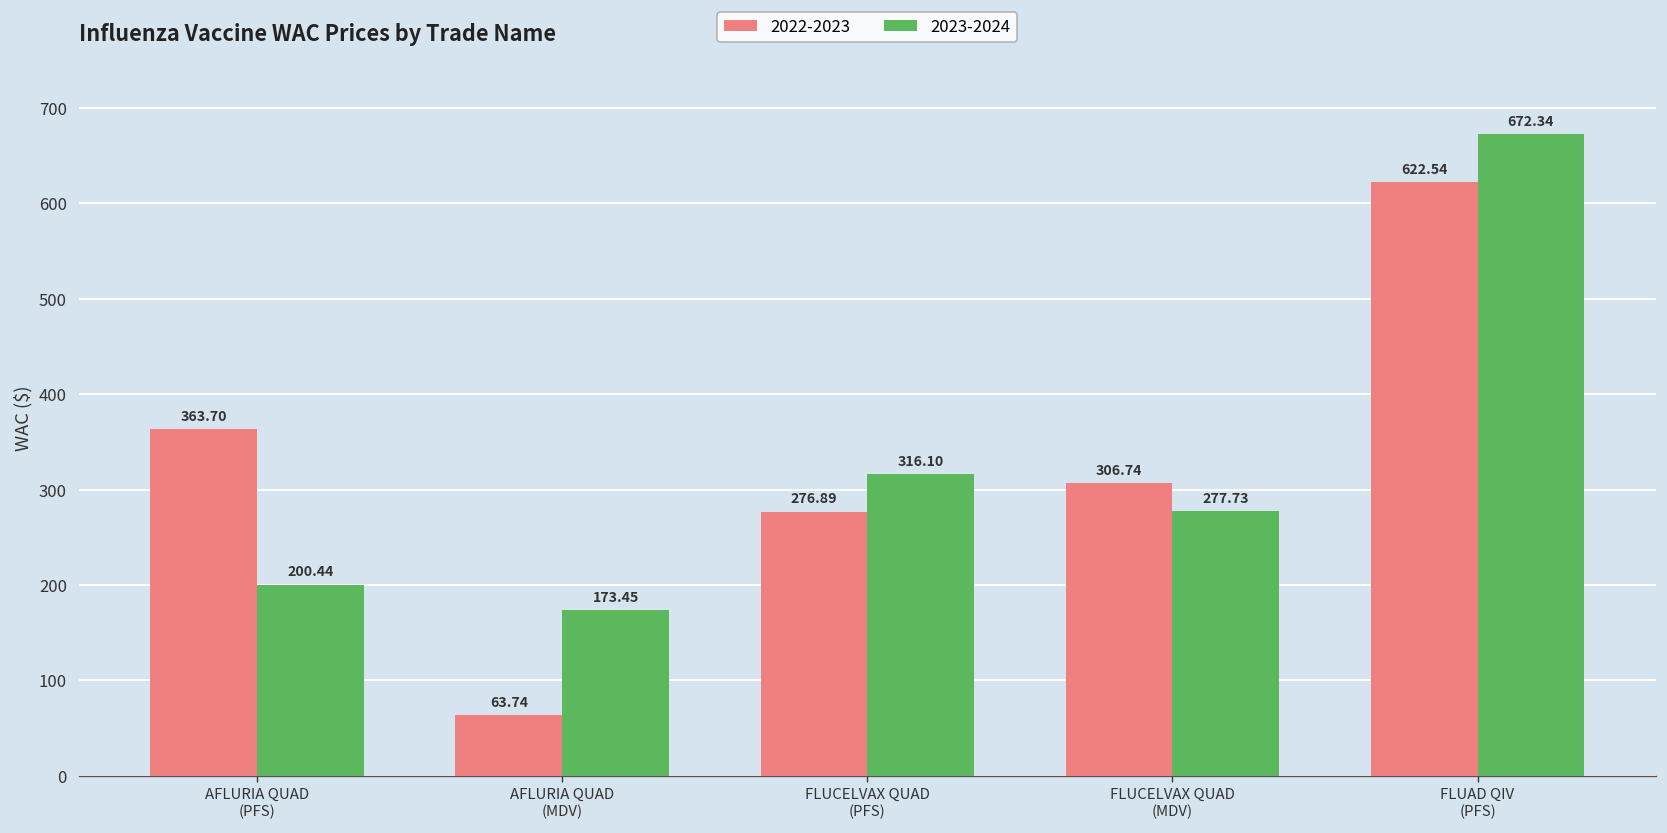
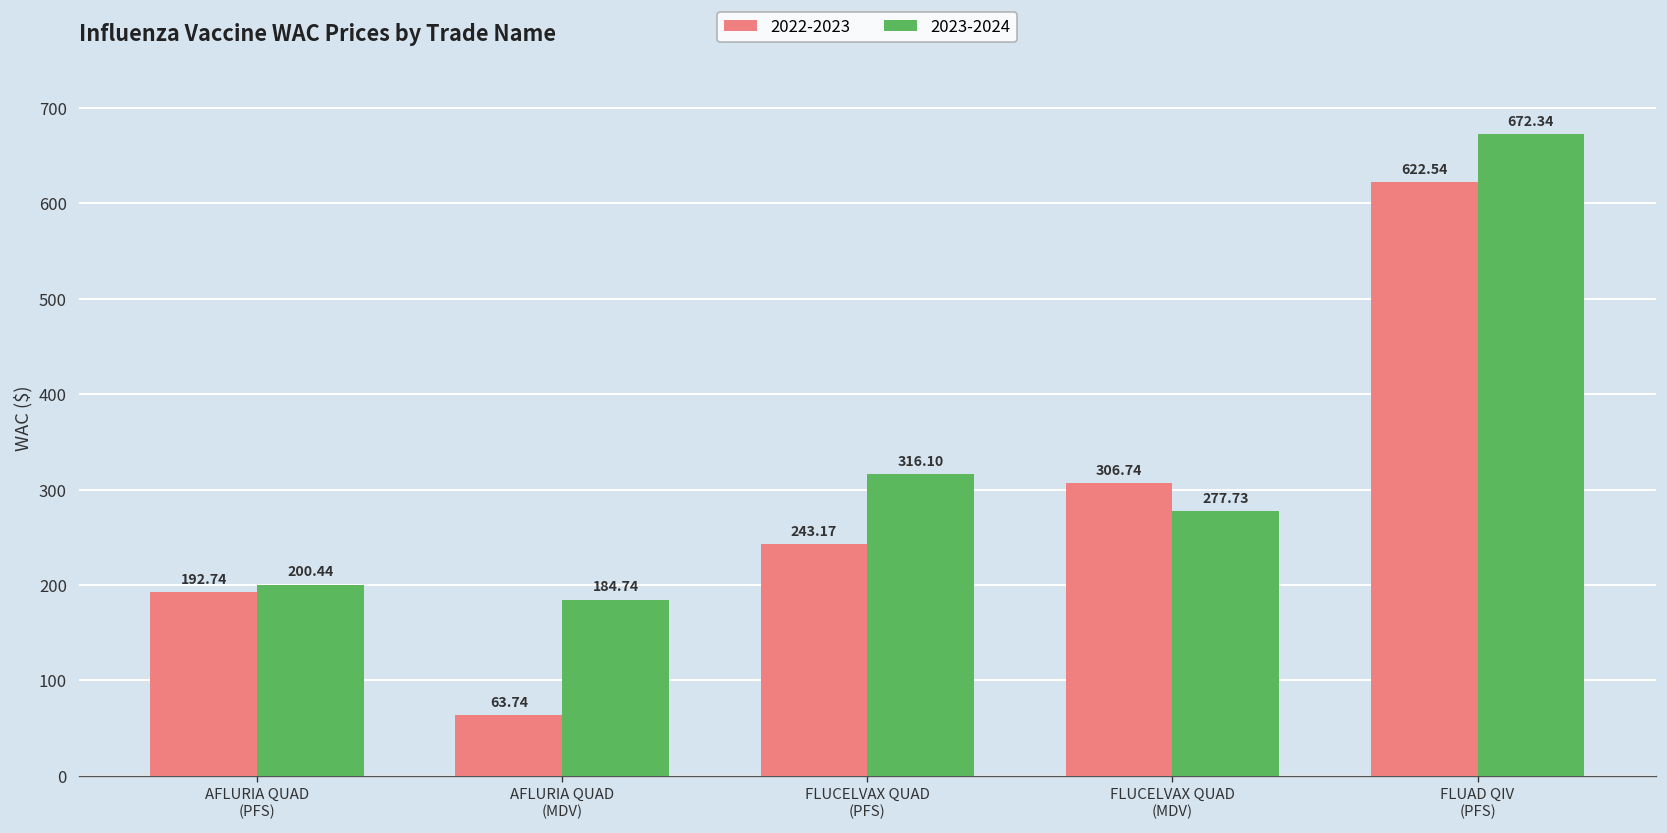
2022-2023, AFLURIA QUAD (PFS): 363.70 -> 192.74
2023-2024, AFLURIA QUAD (MDV): 173.45 -> 184.74
2022-2023, FLUCELVAX QUAD (PFS): 276.89 -> 243.17
